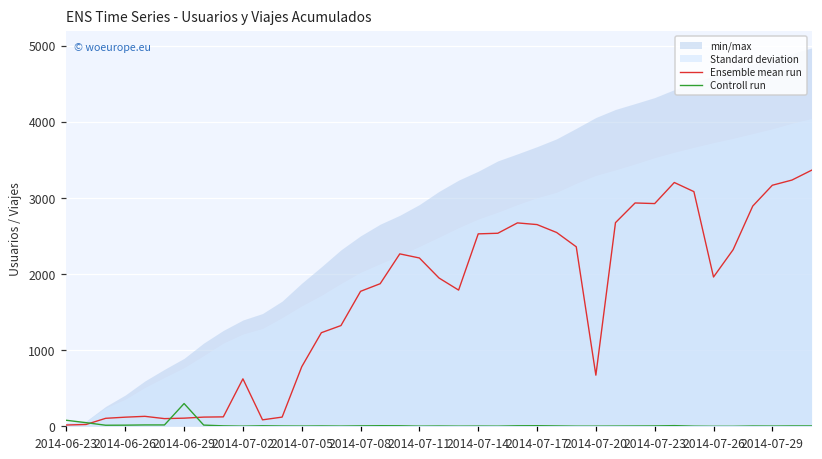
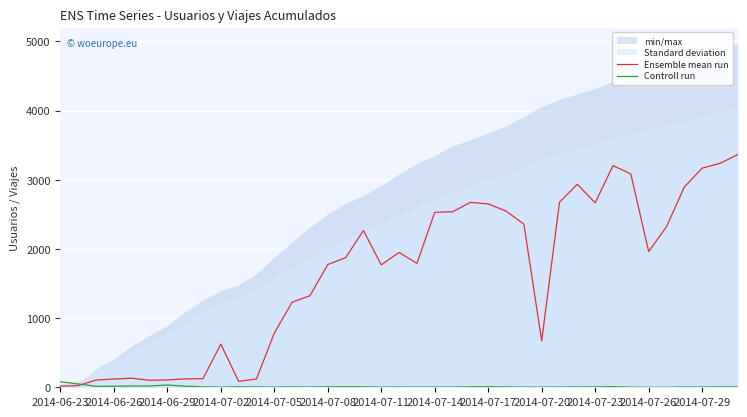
Controll run, 2014-06-29: 300 -> 0
Ensemble mean run, 2014-07-11: 2200 -> 1800
Ensemble mean run, 2014-07-23: 2900 -> 2700
